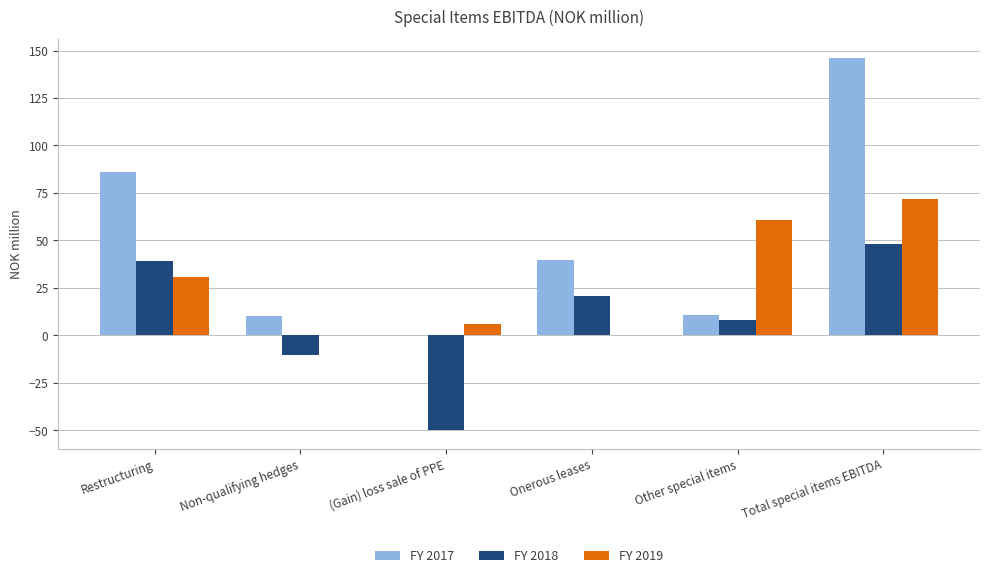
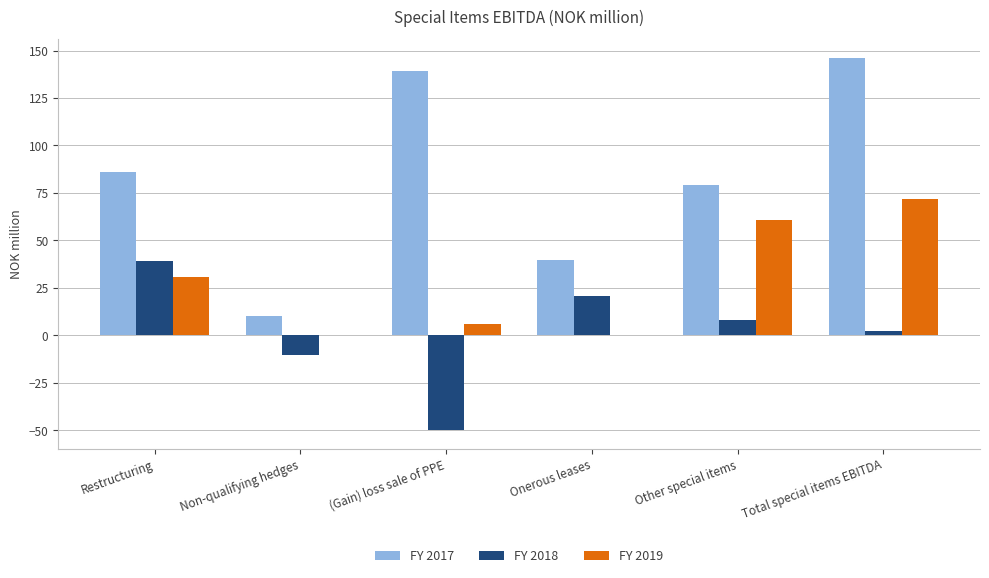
FY 2017, (Gain) loss sale of PPE: 0 -> 139
FY 2017, Other special items: 10 -> 79
FY 2018, Total special items EBITDA: 48 -> 2
